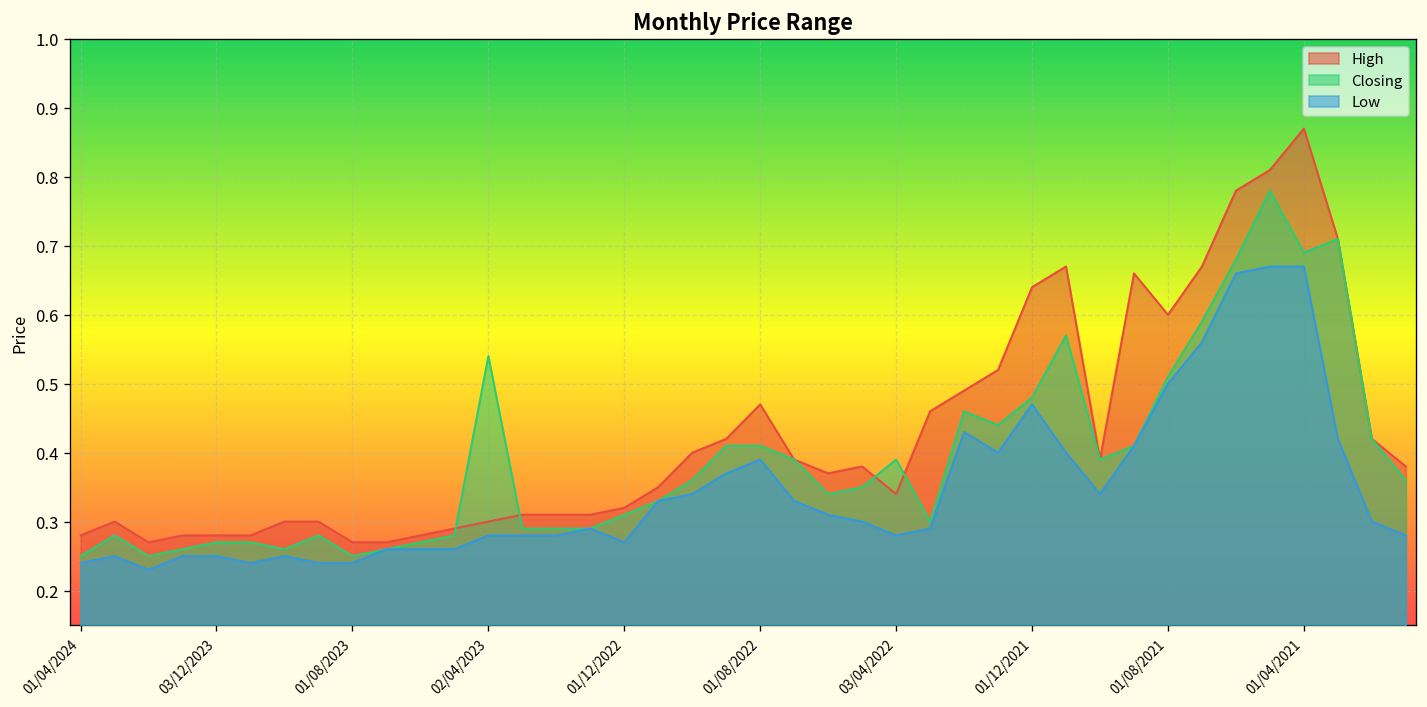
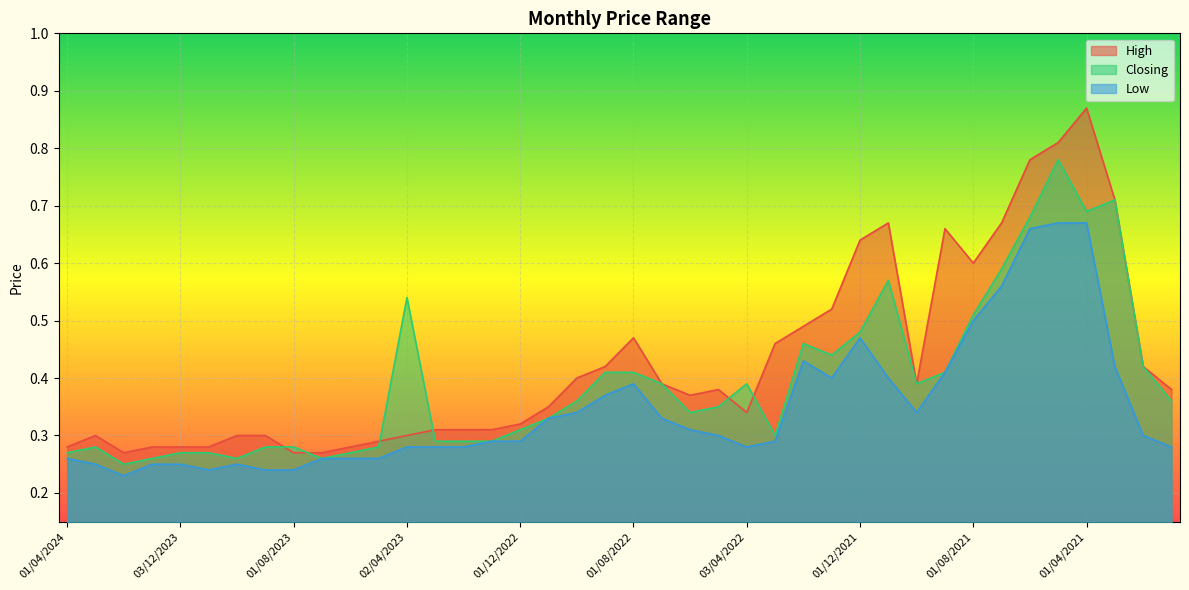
Closing, 01/04/2024: 0.25 -> 0.27
Low, 01/04/2024: 0.24 -> 0.26
Closing, 01/08/2023: 0.25 -> 0.28
Low, 01/12/2022: 0.27 -> 0.29
